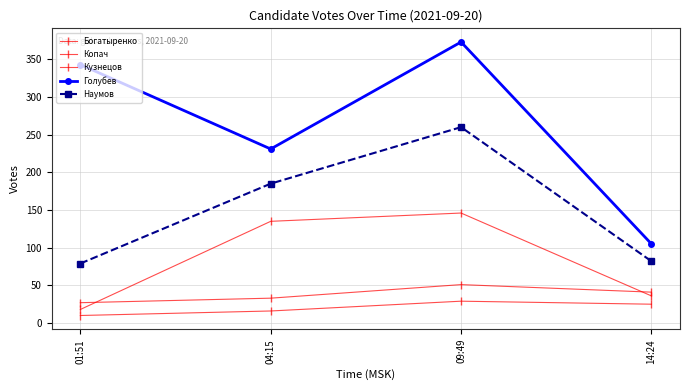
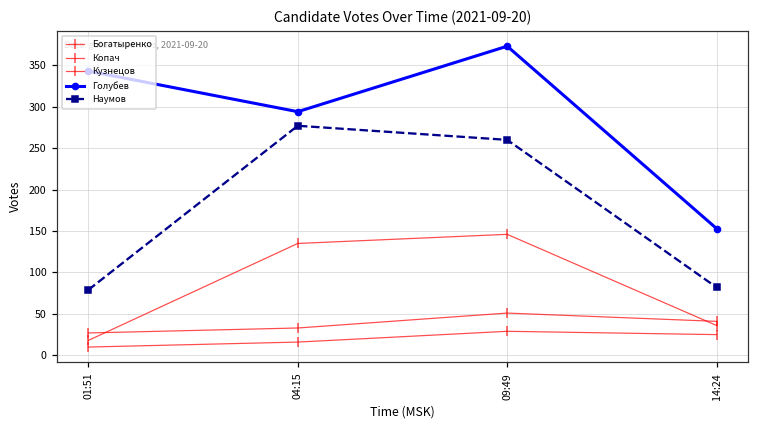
Голубев, 04:15: 230 -> 290
Наумов, 04:15: 190 -> 280
Голубев, 14:24: 110 -> 150
